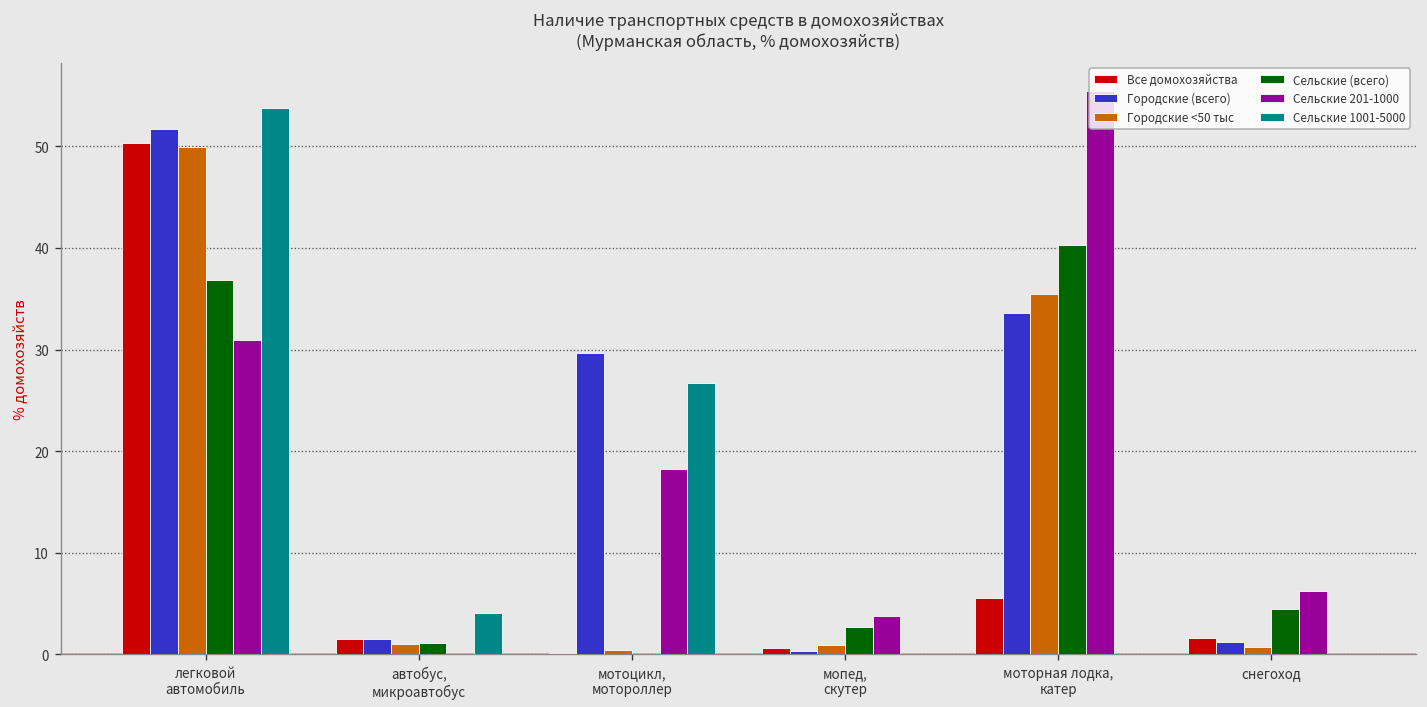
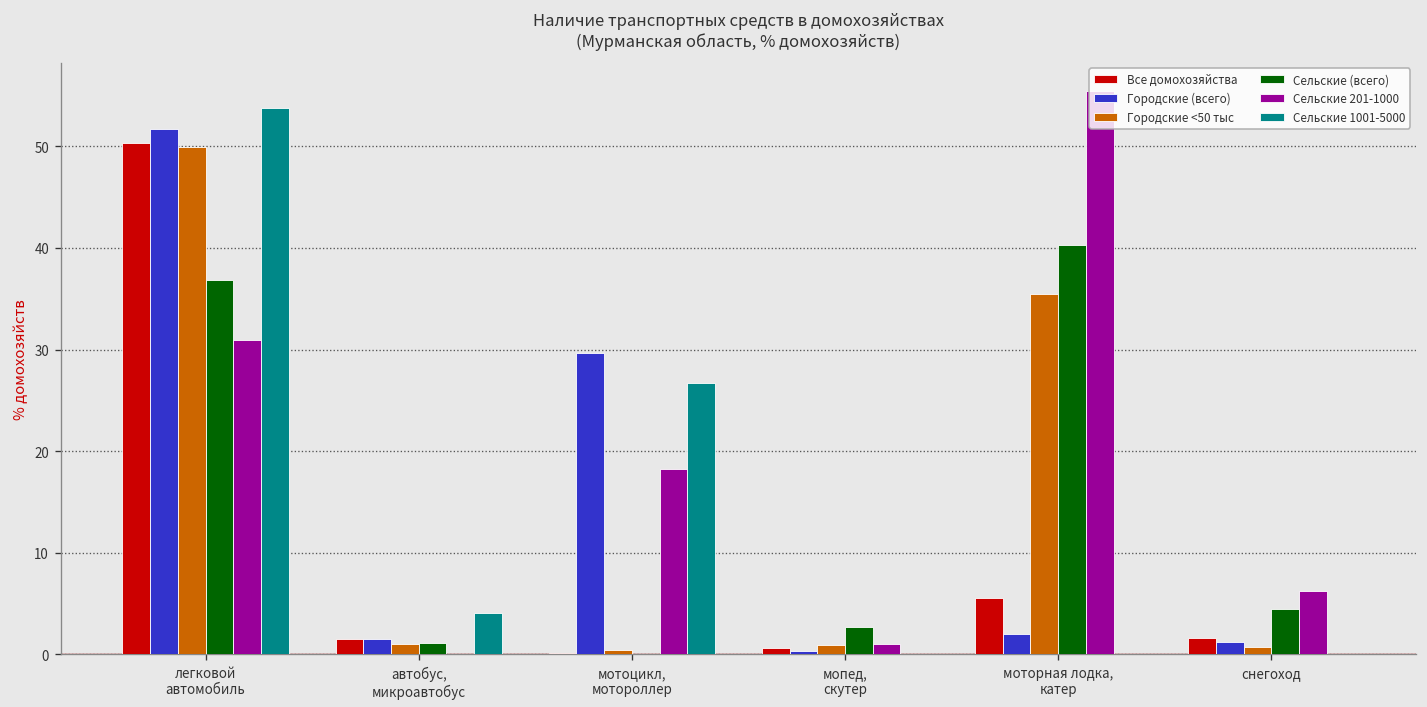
Сельские 201-1000, мопед, скутер: 4 -> 1
Городские (всего), моторная лодка, катер: 34 -> 2
